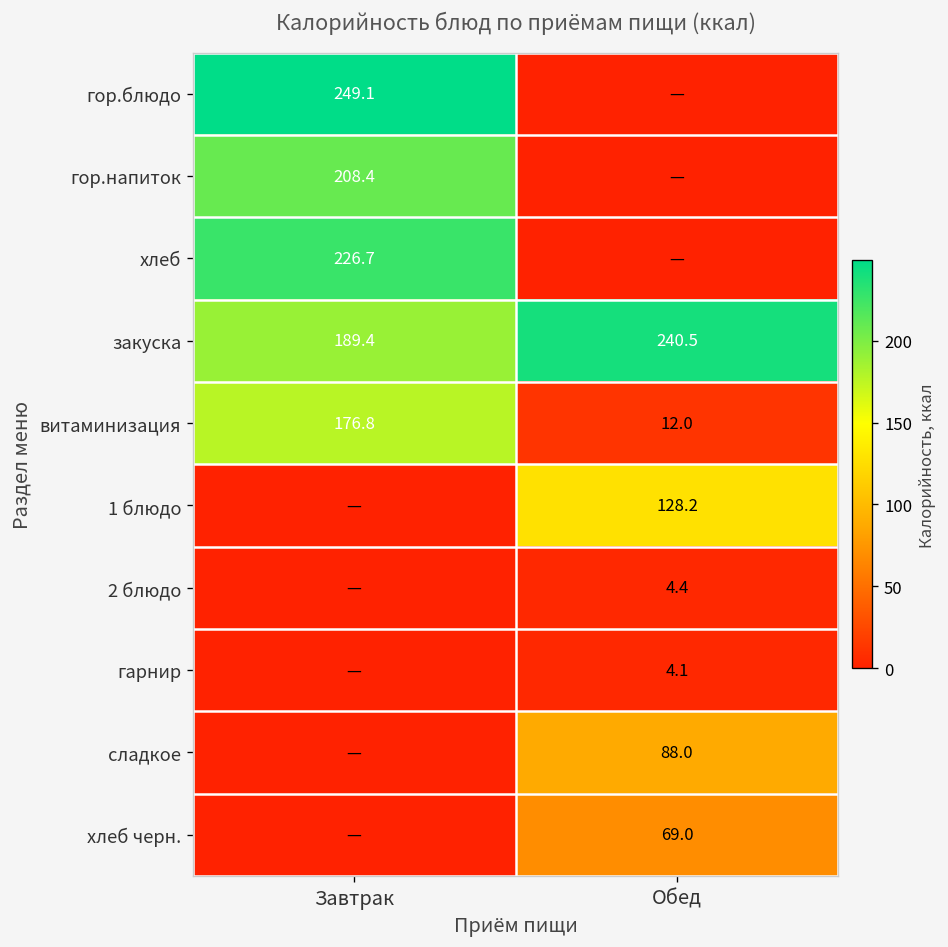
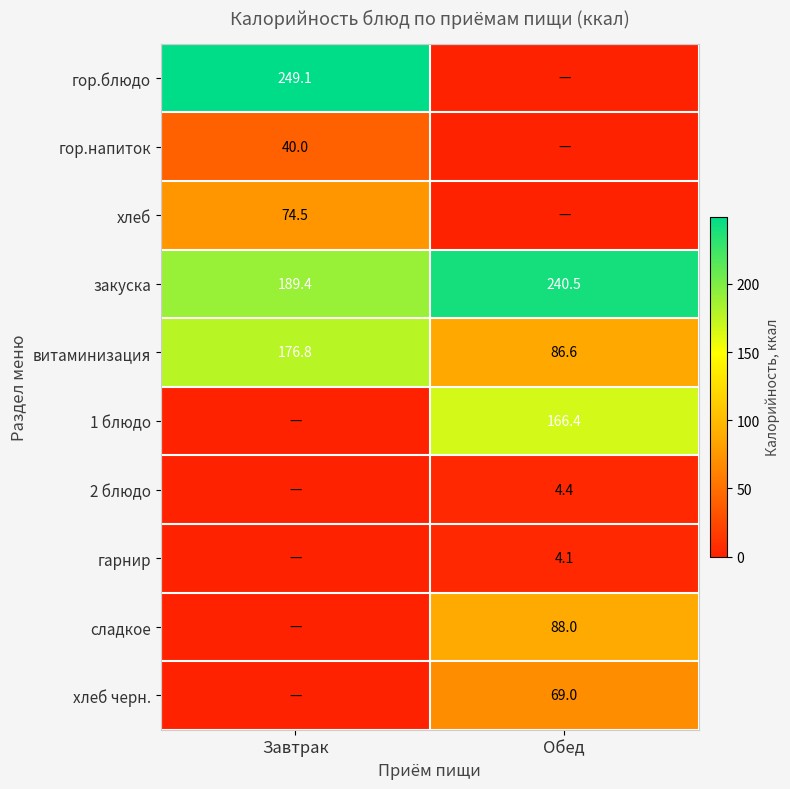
гор.напиток, Завтрак: 208.4 -> 40.0
хлеб, Завтрак: 226.7 -> 74.5
витаминизация, Обед: 12.0 -> 86.6
1 блюдо, Обед: 128.2 -> 166.4
